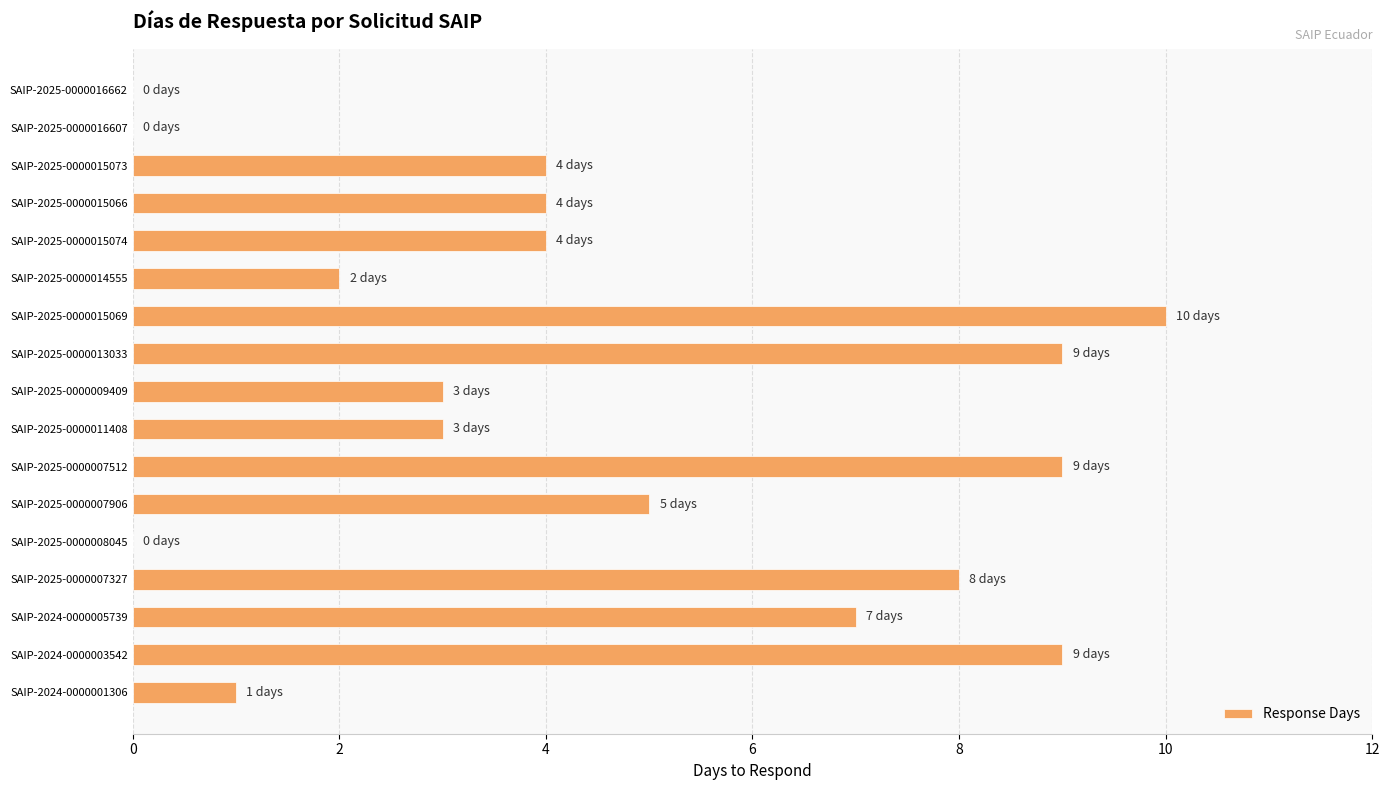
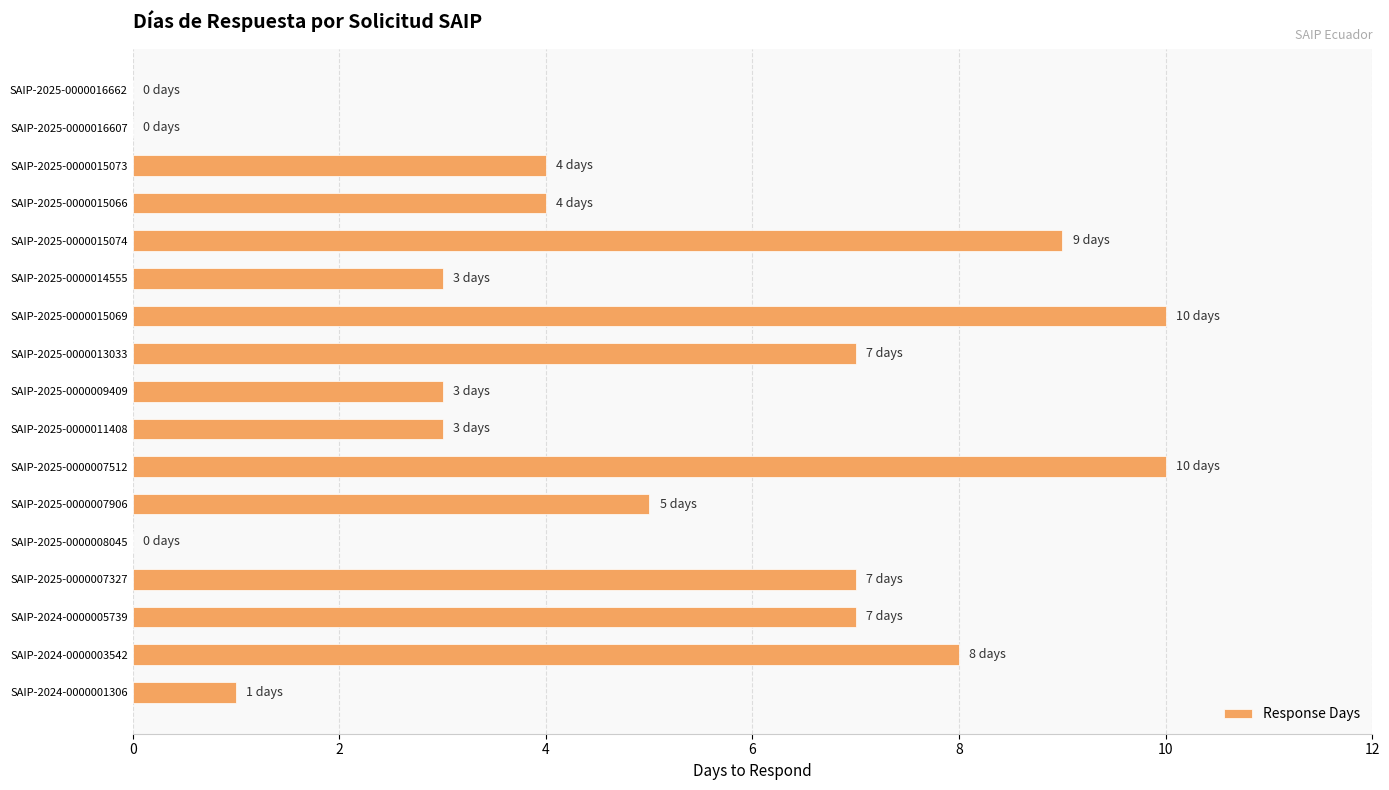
SAIP-2025-0000015074: 4 -> 9
SAIP-2025-0000014555: 2 -> 3
SAIP-2025-0000013033: 9 -> 7
SAIP-2025-0000007512: 9 -> 10
SAIP-2025-0000007327: 8 -> 7
SAIP-2024-0000003542: 9 -> 8
